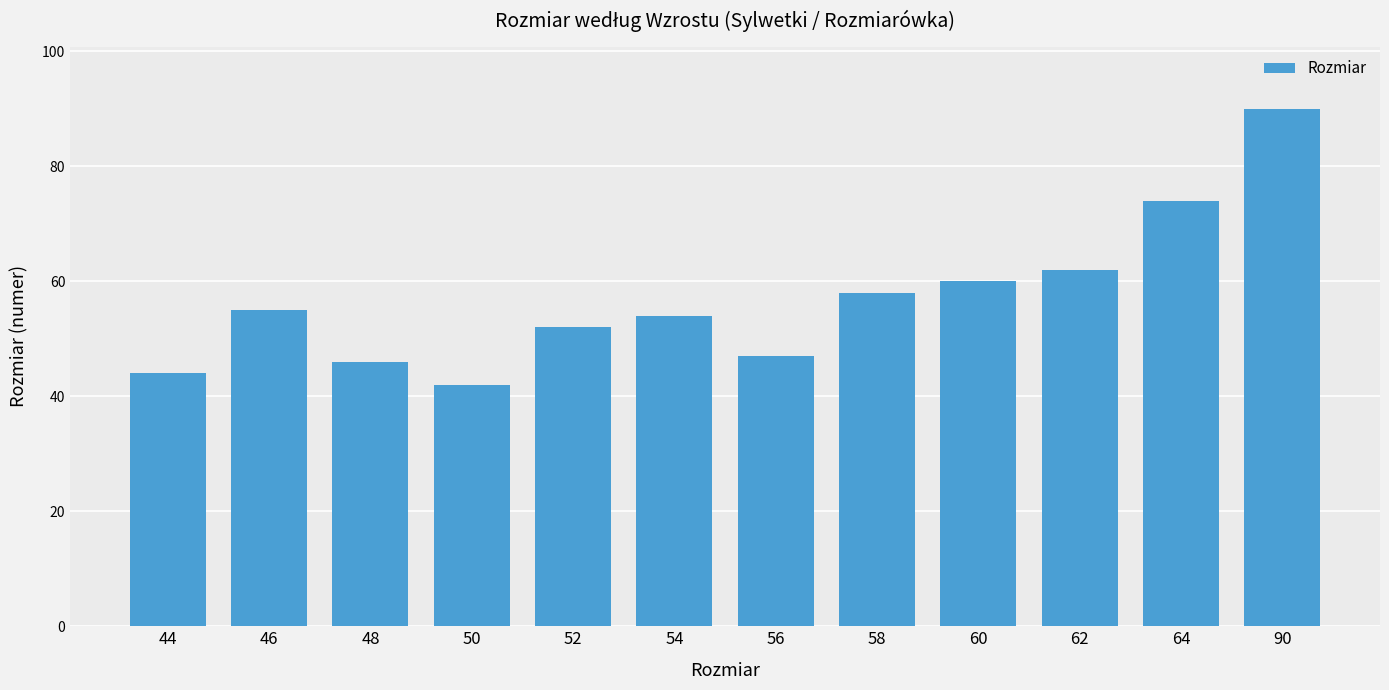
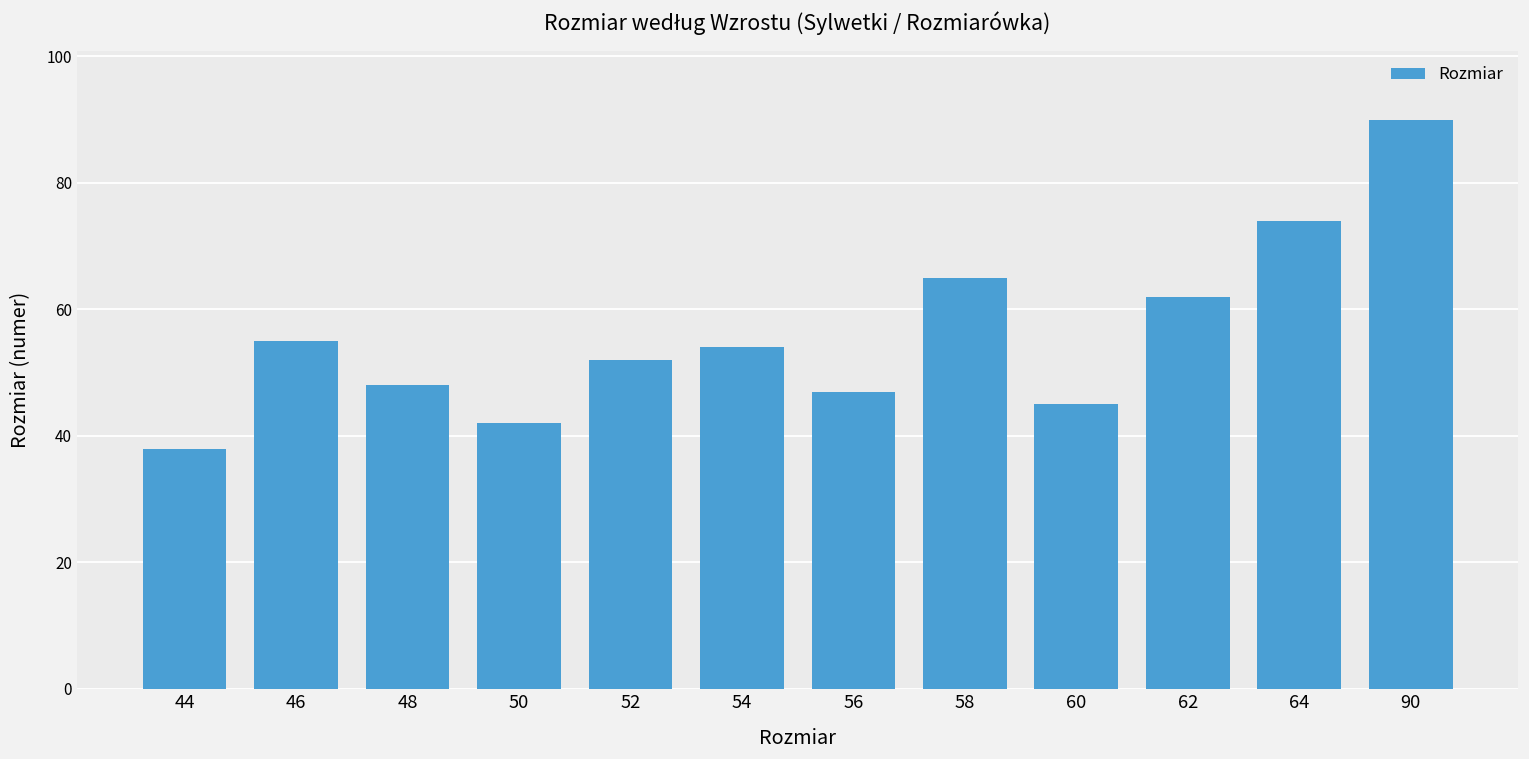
44: 44 -> 38
48: 46 -> 48
58: 58 -> 65
60: 60 -> 45
